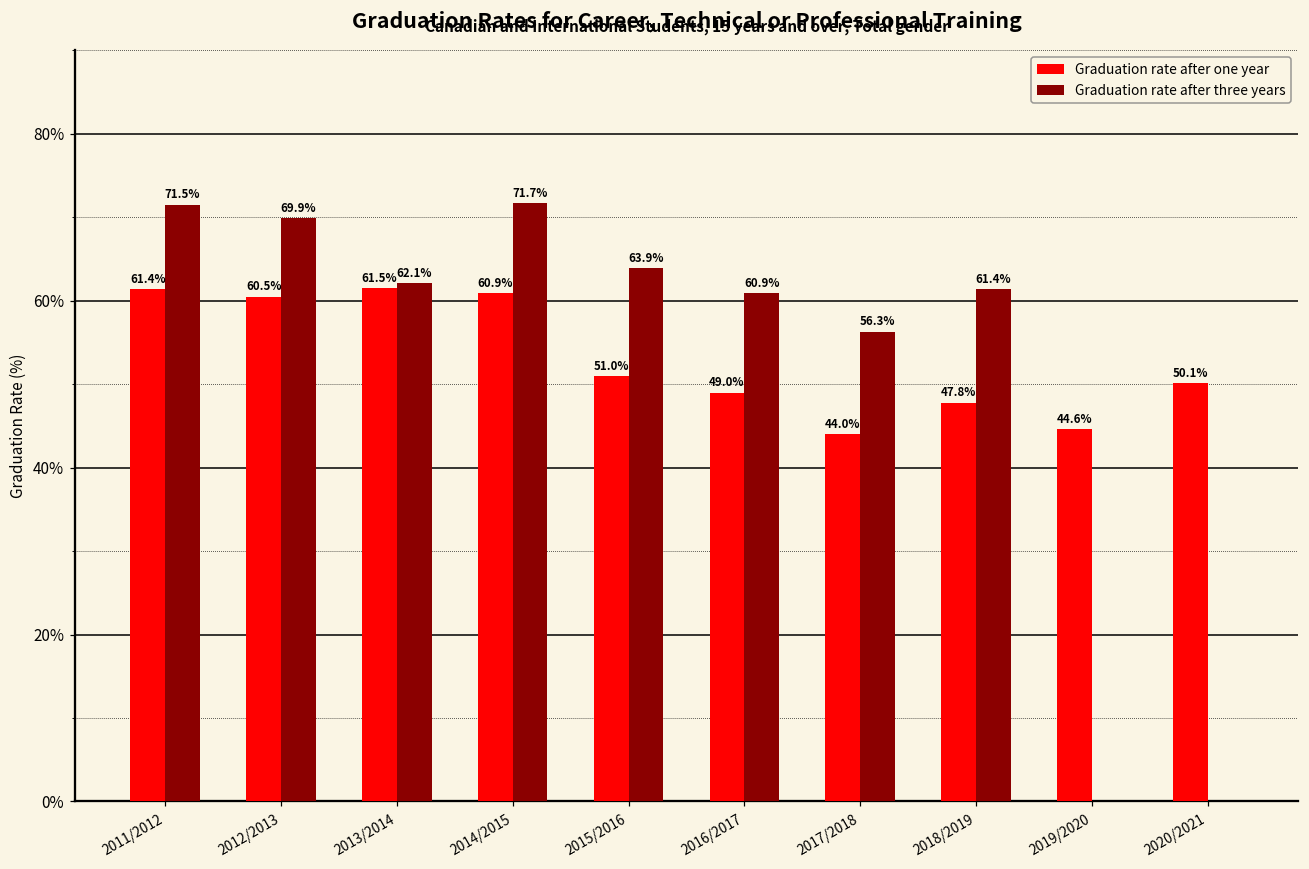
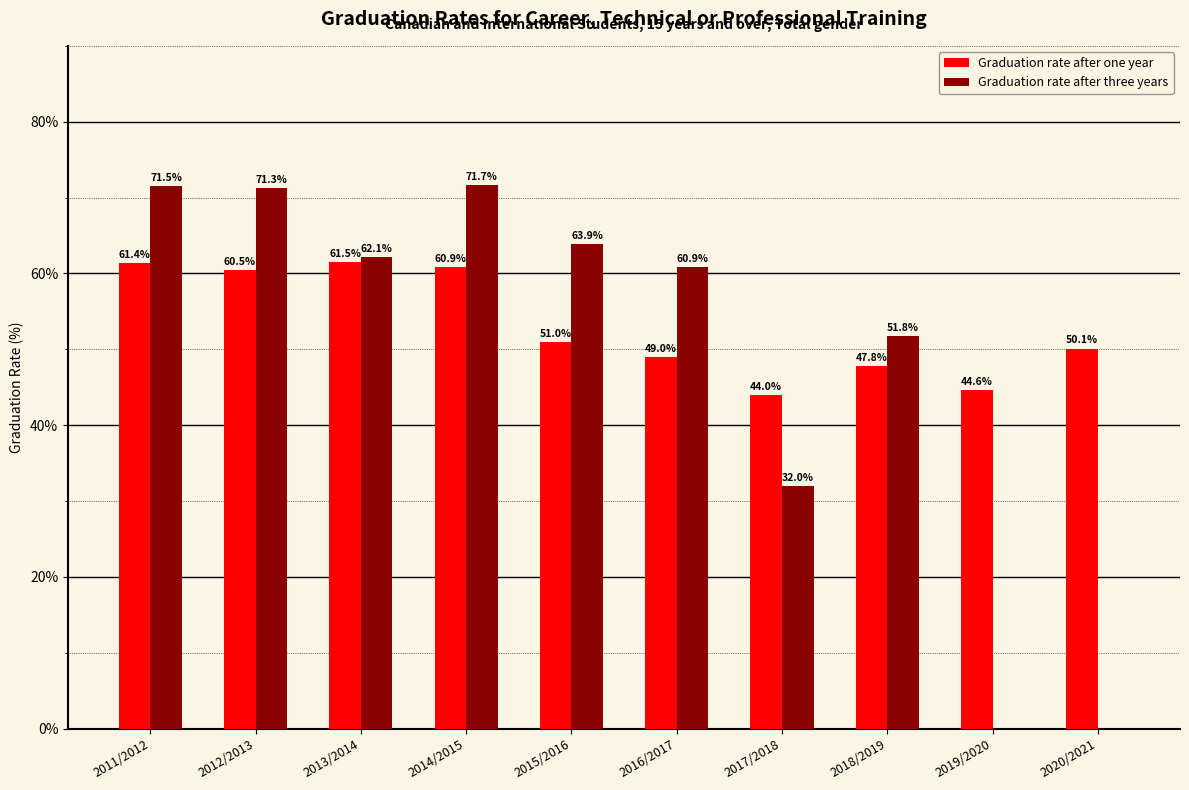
Graduation rate after three years, 2012/2013: 69.9% -> 71.3%
Graduation rate after three years, 2017/2018: 56.3% -> 32.0%
Graduation rate after three years, 2018/2019: 61.4% -> 51.8%
